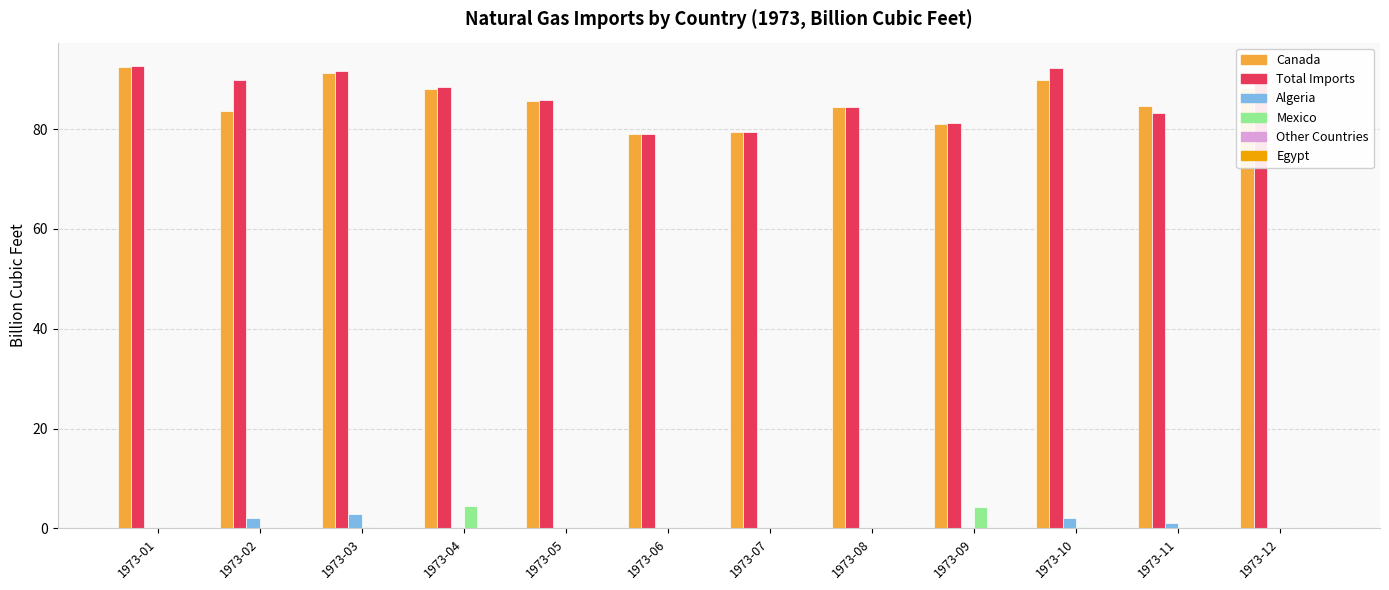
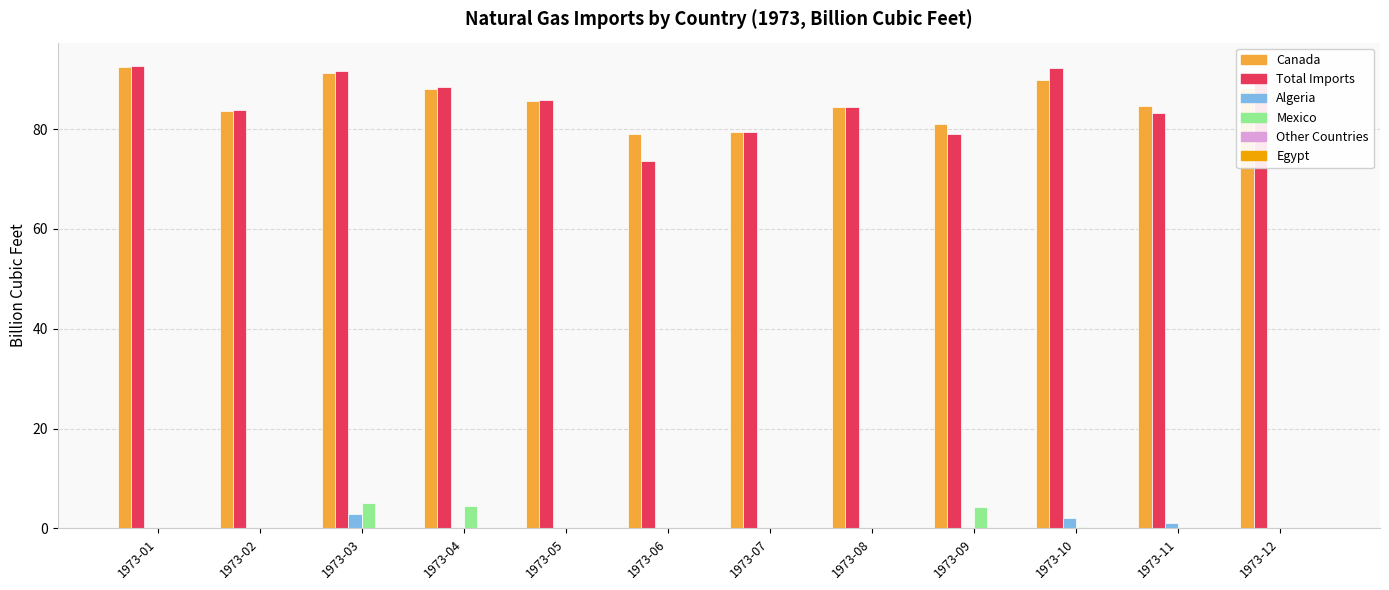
Total Imports, 1973-02: 90 -> 84
Algeria, 1973-02: 2 -> 0
Mexico, 1973-03: 0 -> 5
Total Imports, 1973-06: 79 -> 74
Total Imports, 1973-09: 81 -> 79
